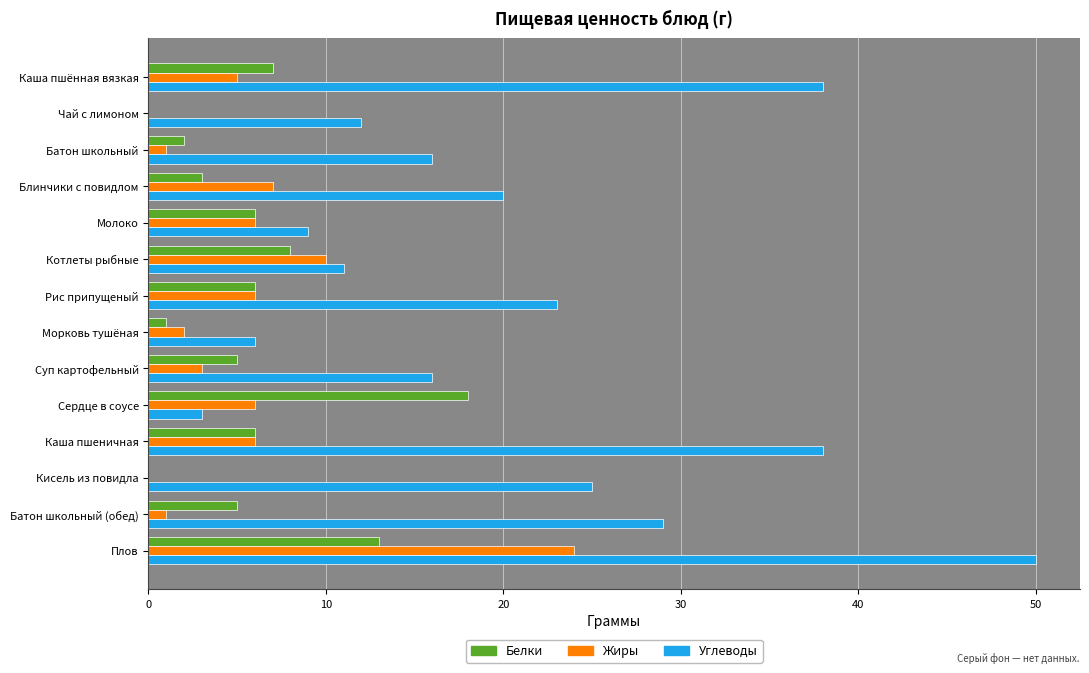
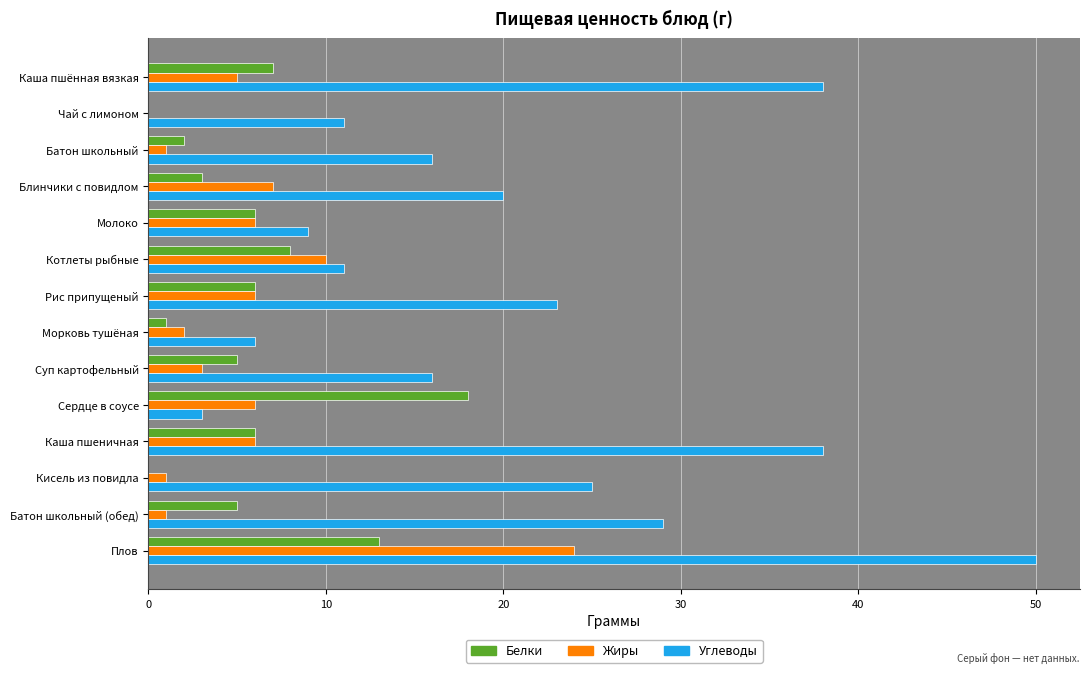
Углеводы, Чай с лимоном: 12 -> 11
Жиры, Кисель из повидла: 0 -> 1
